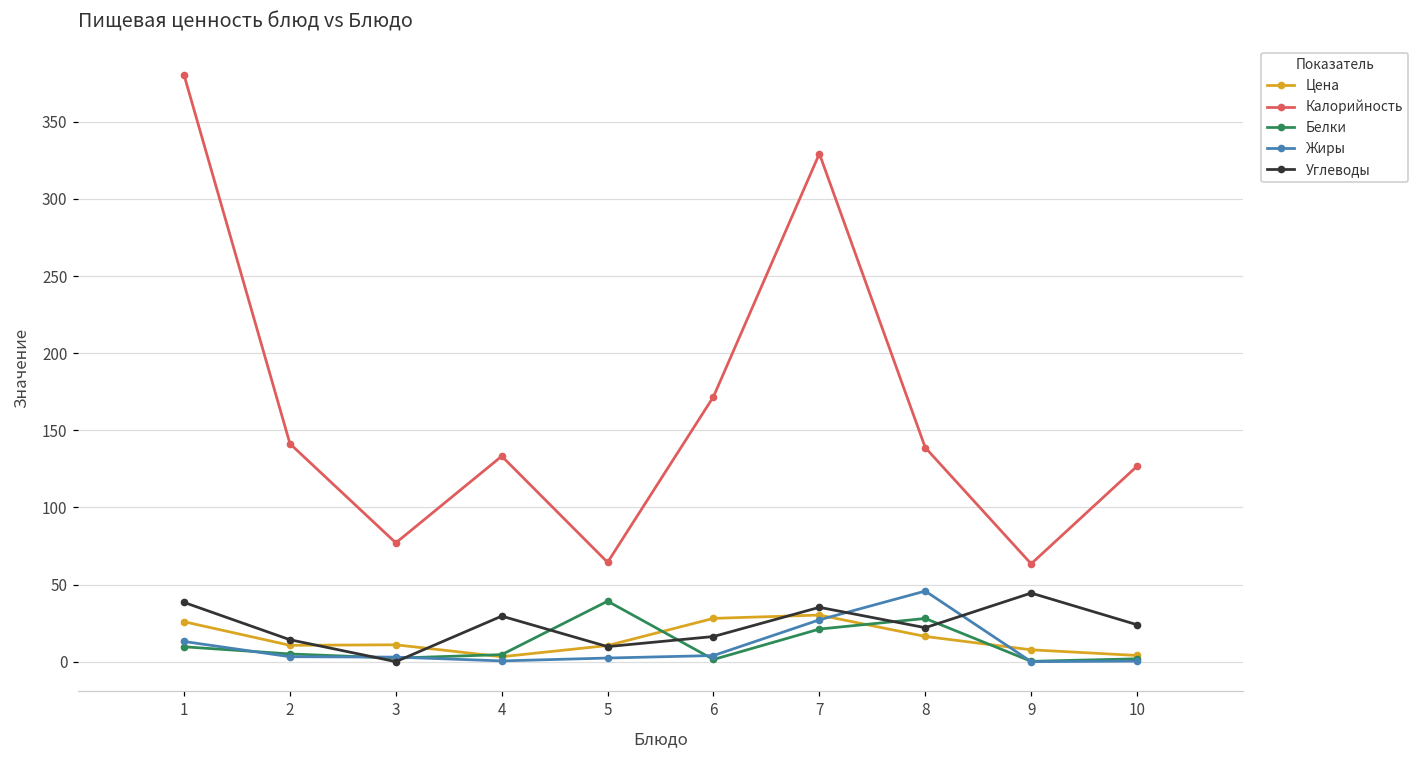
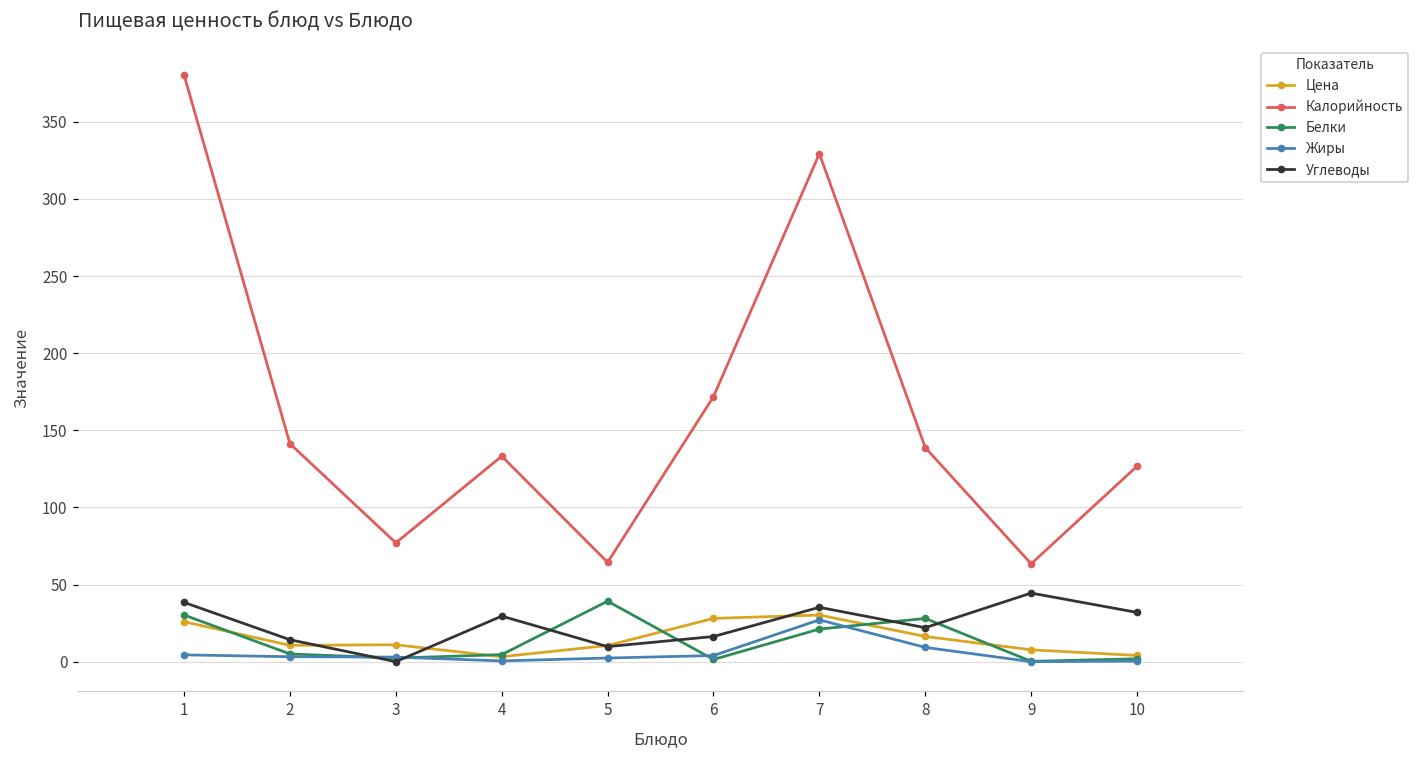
Белки, 1: 10 -> 30
Жиры, 1: 13 -> 4
Жиры, 8: 46 -> 9
Углеводы, 10: 24 -> 32
